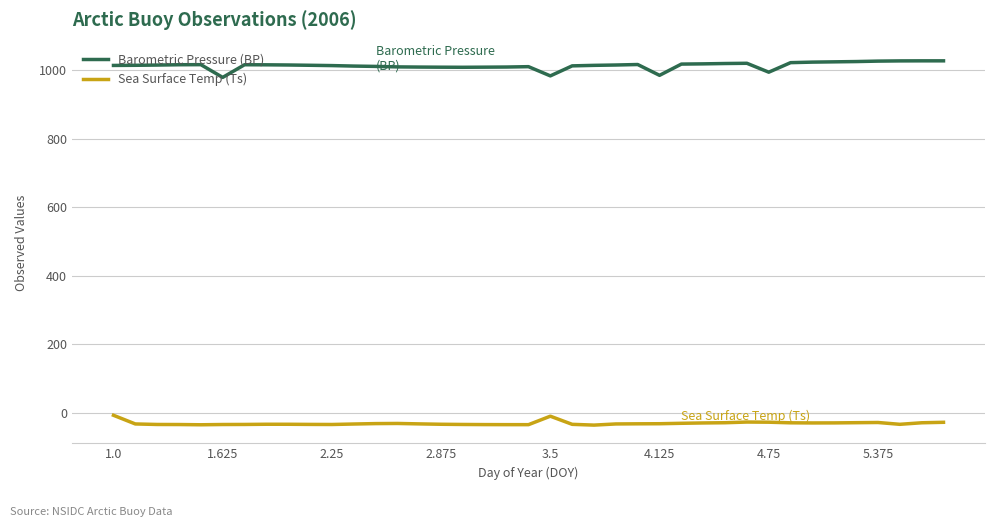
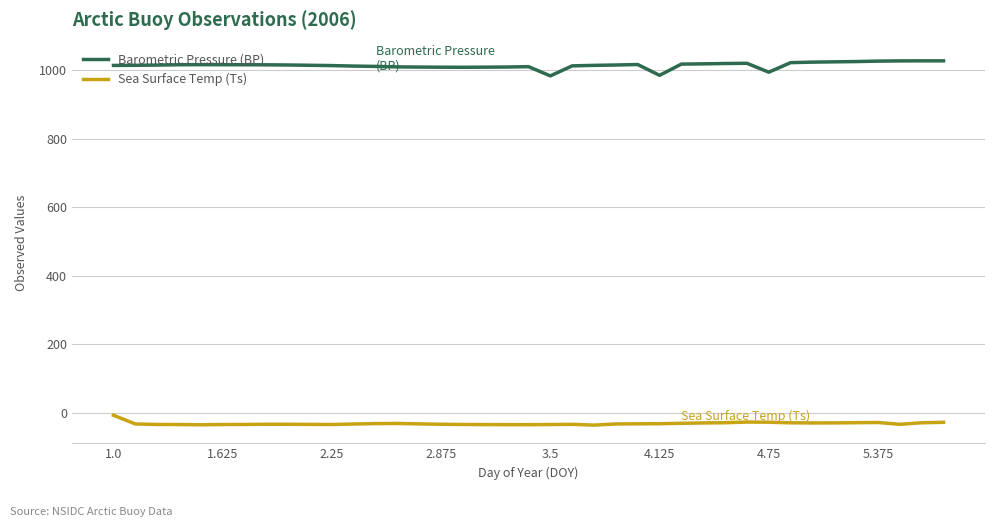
Barometric Pressure (BP), 1.625: 980 -> 1020
Sea Surface Temp (Ts), 3.5: -10 -> -30
